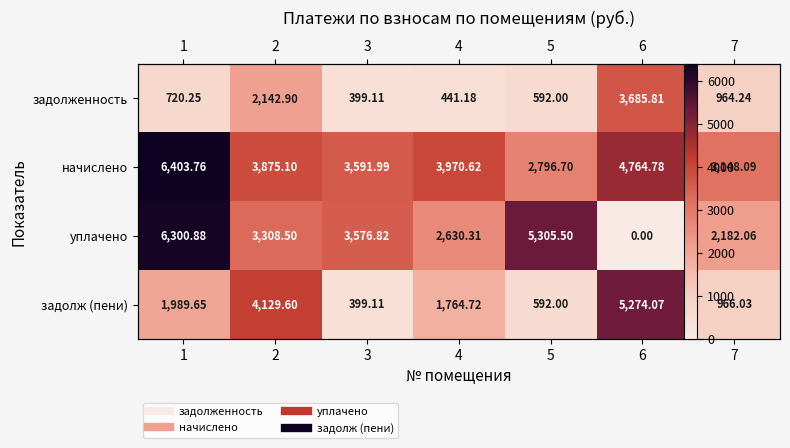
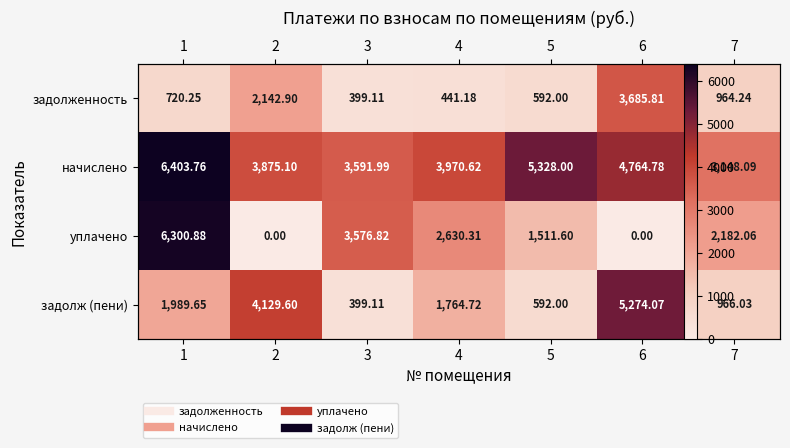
начислено, 5: 2,796.70 -> 5,328.00
уплачено, 2: 3,308.50 -> 0.00
уплачено, 5: 5,305.50 -> 1,511.60
